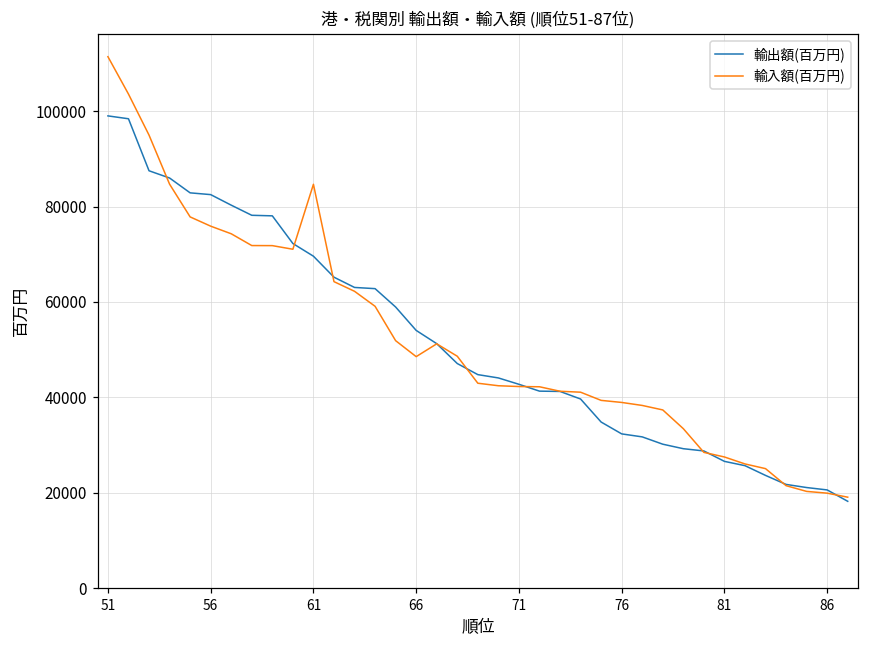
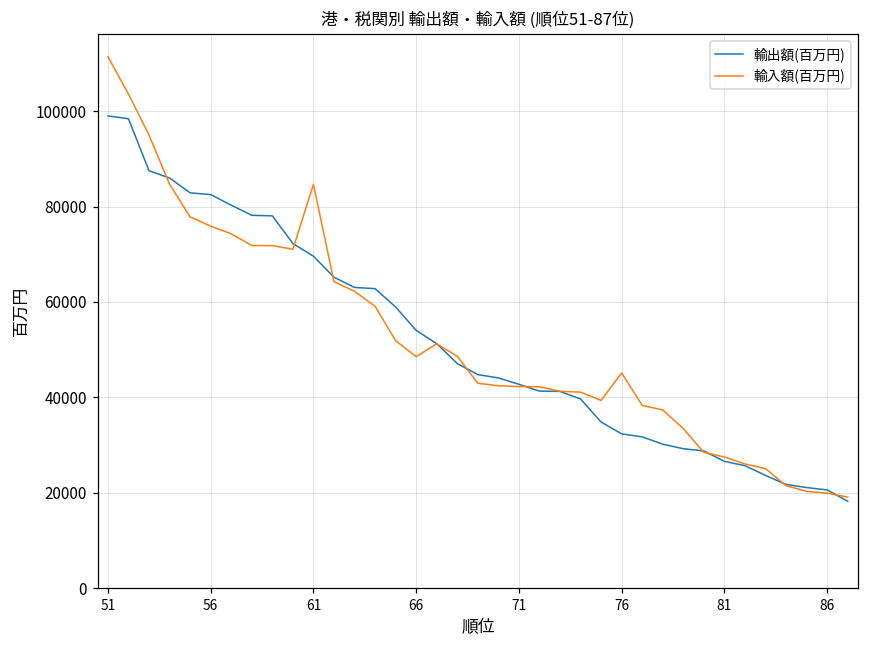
輸入額(百万円), 76: 39000 -> 45000
